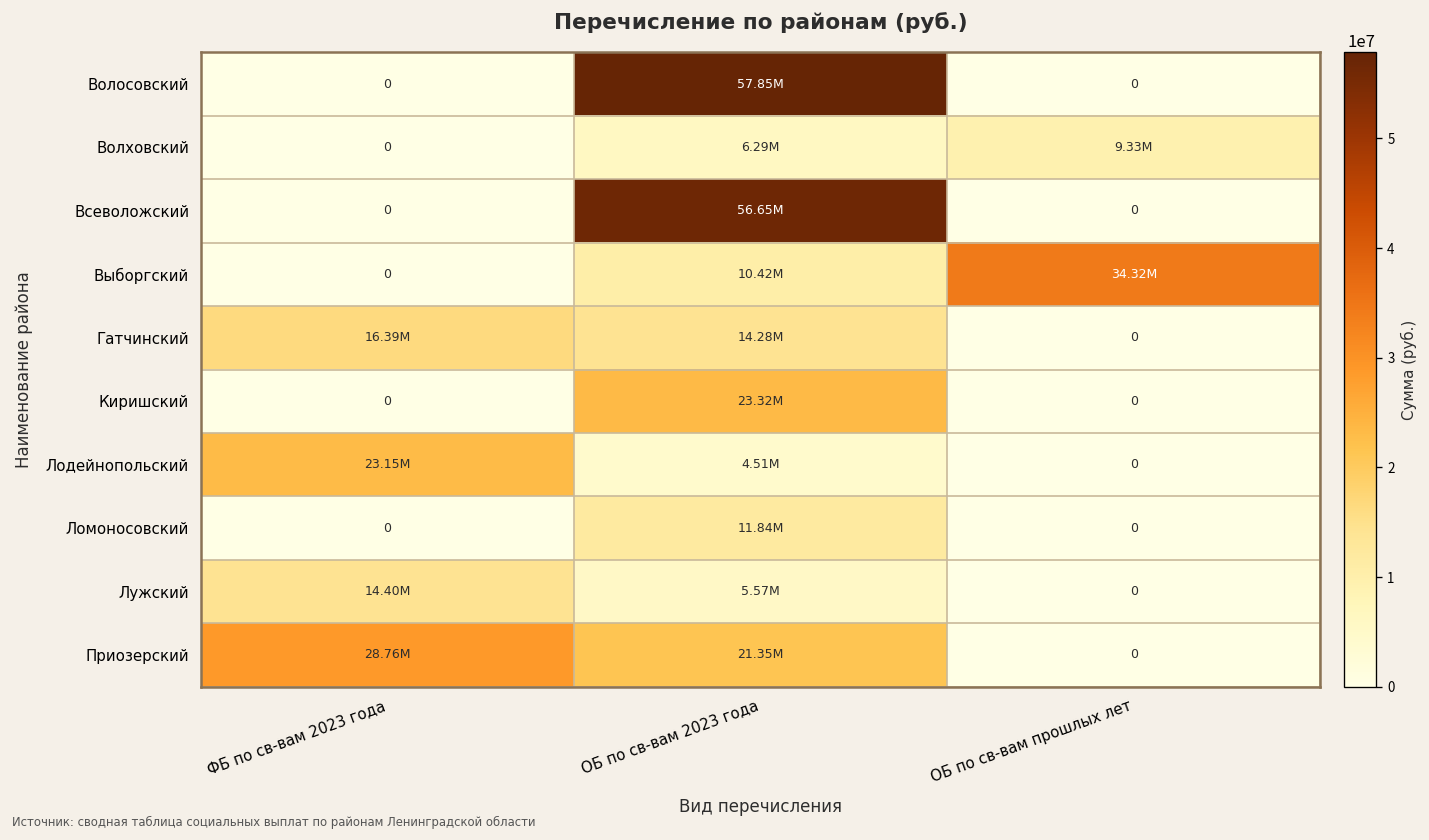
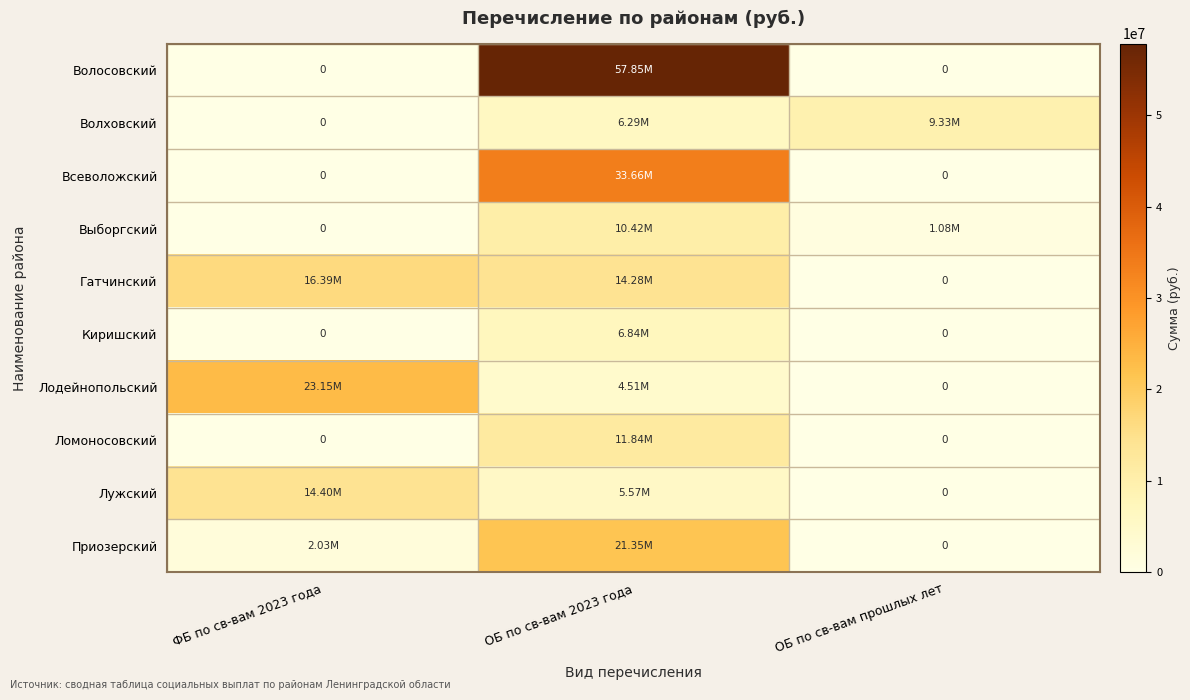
Всеволожский, ОБ по св-вам 2023 года: 56.65M -> 33.66M
Выборгский, ОБ по св-вам прошлых лет: 34.32M -> 1.08M
Киришский, ОБ по св-вам 2023 года: 23.32M -> 6.84M
Приозерский, ФБ по св-вам 2023 года: 28.76M -> 2.03M
